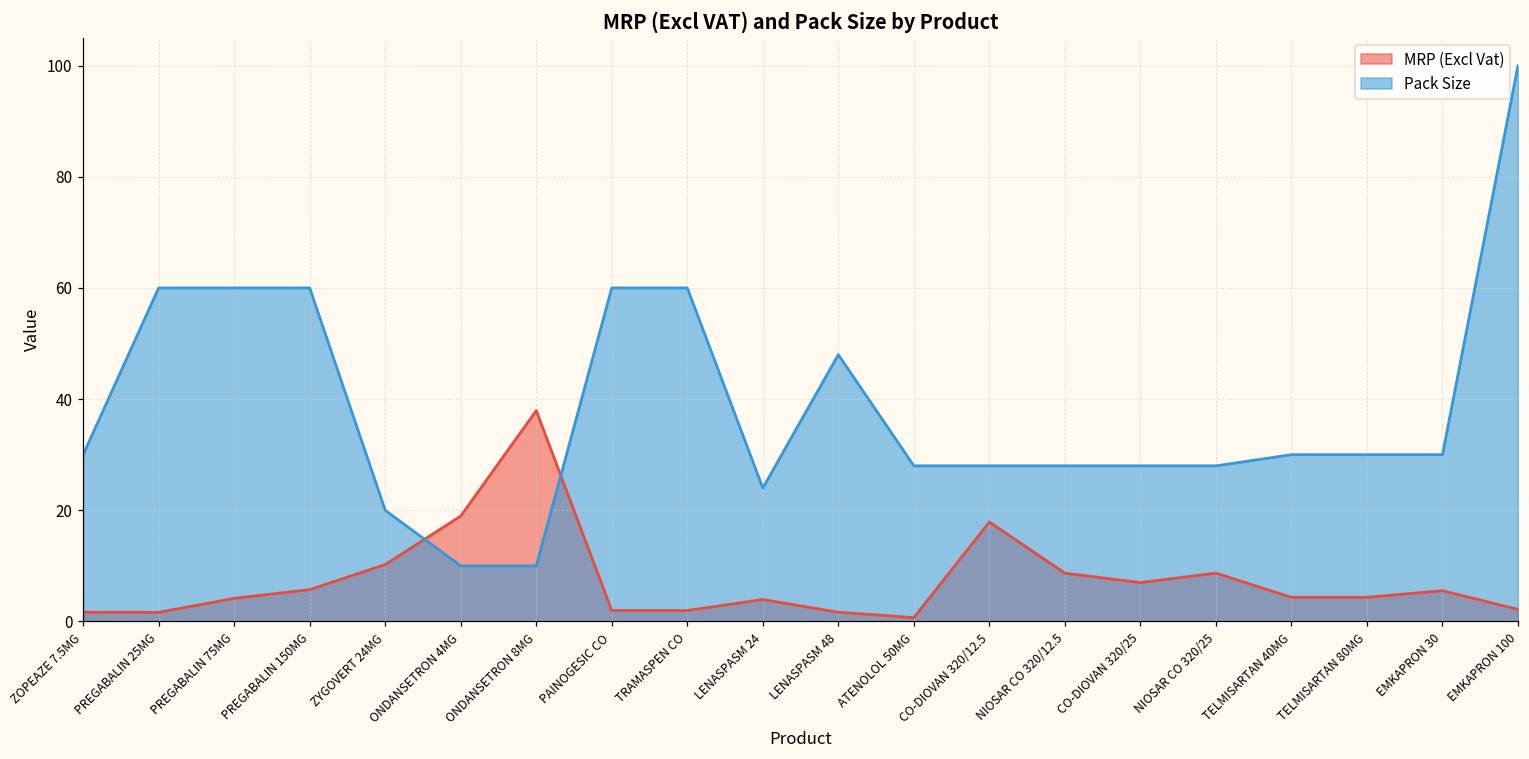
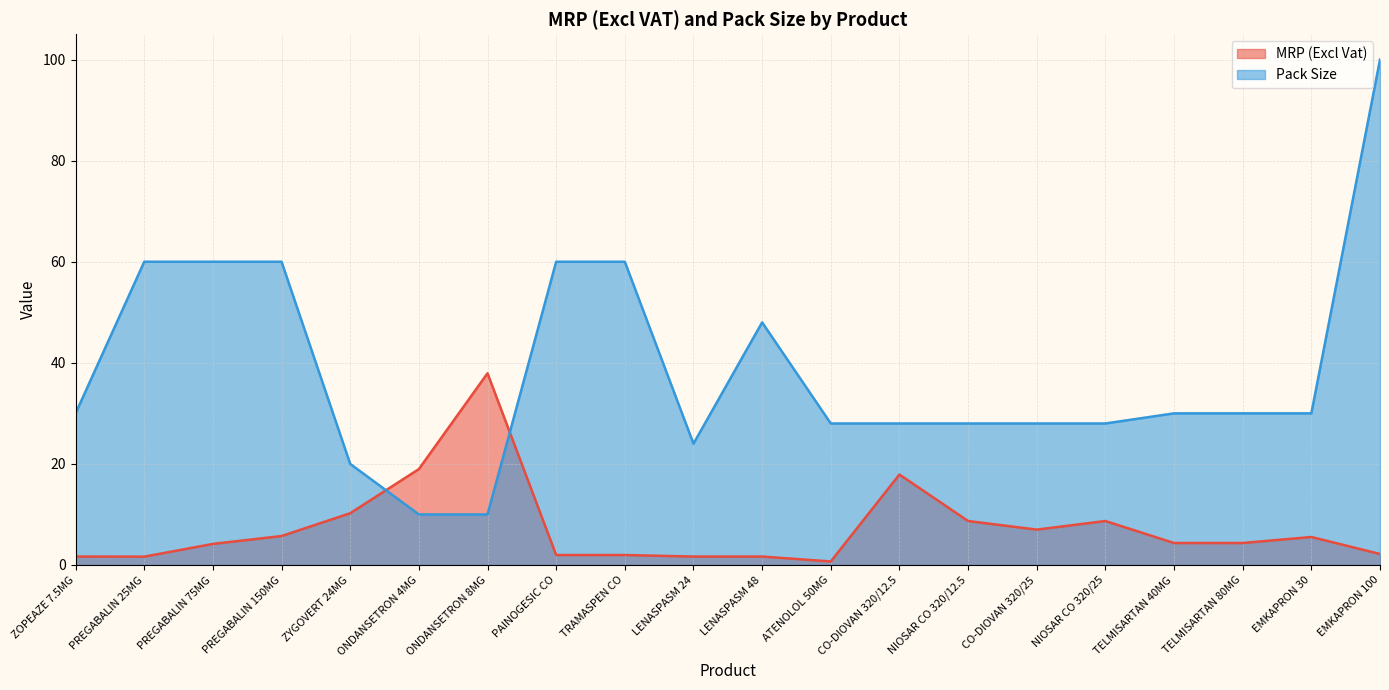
MRP (Excl Vat), LENASPASM 24: 4 -> 2
